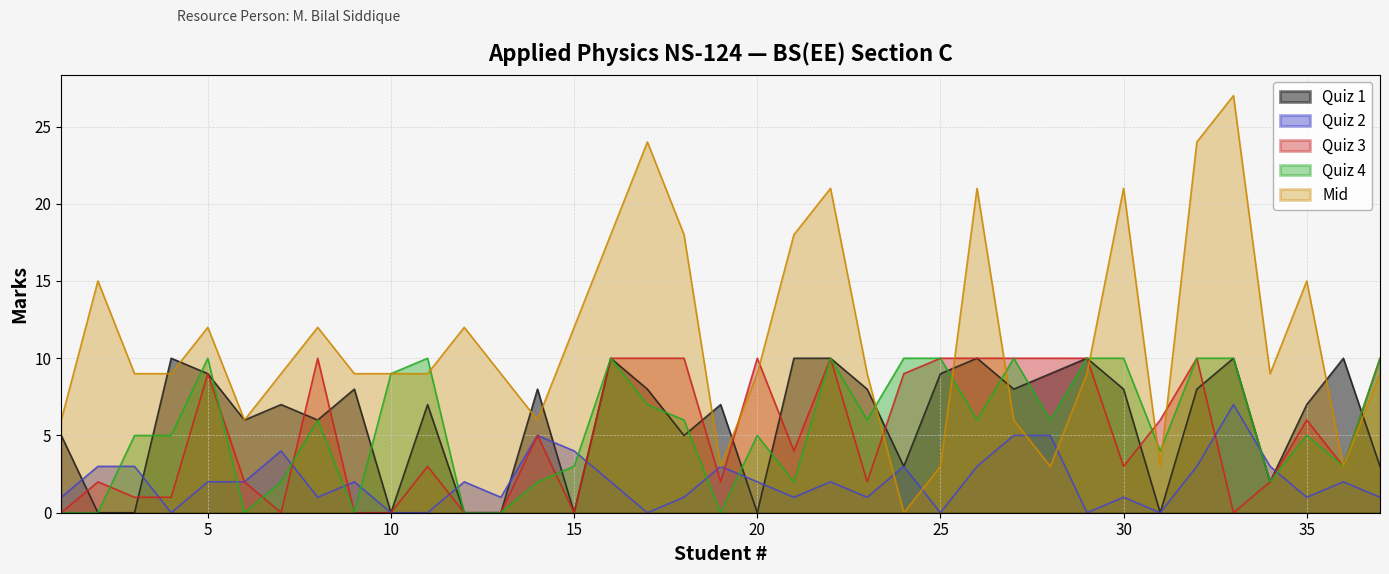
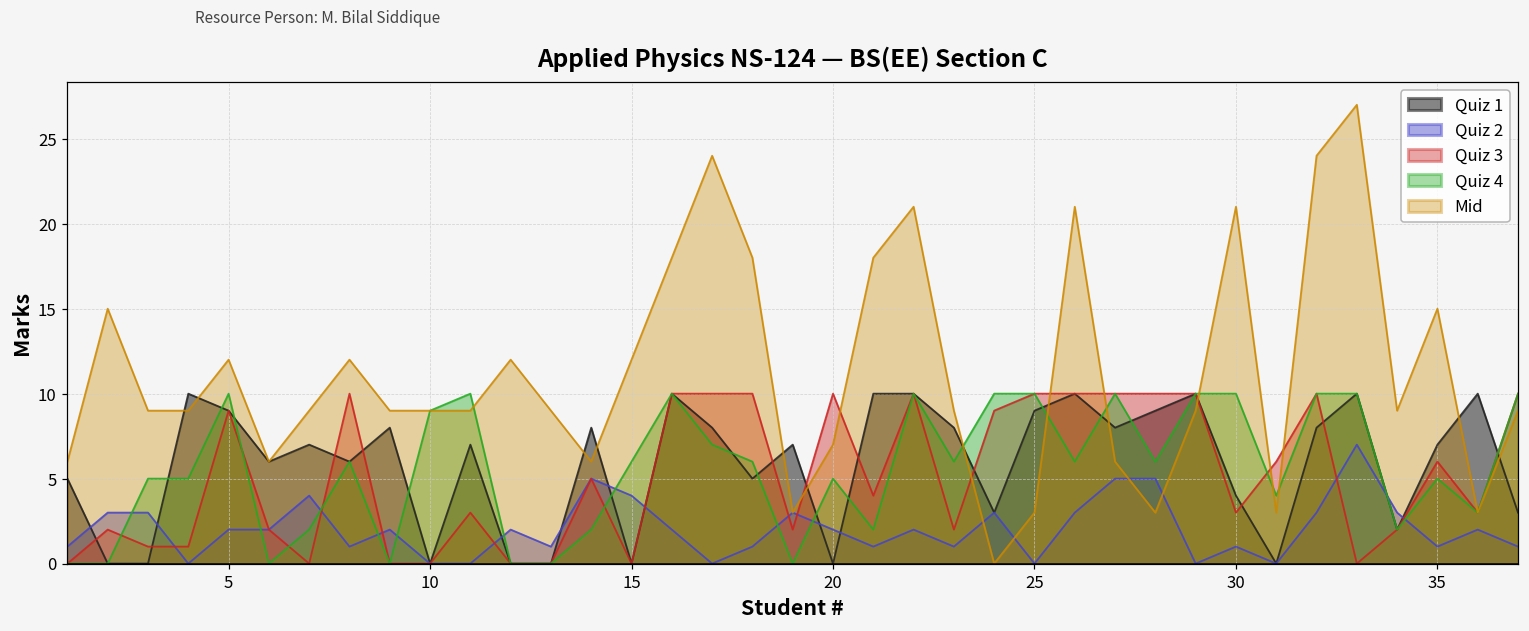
Quiz 4, 15: 3 -> 6
Mid, 20: 9 -> 7
Quiz 1, 30: 8 -> 4
